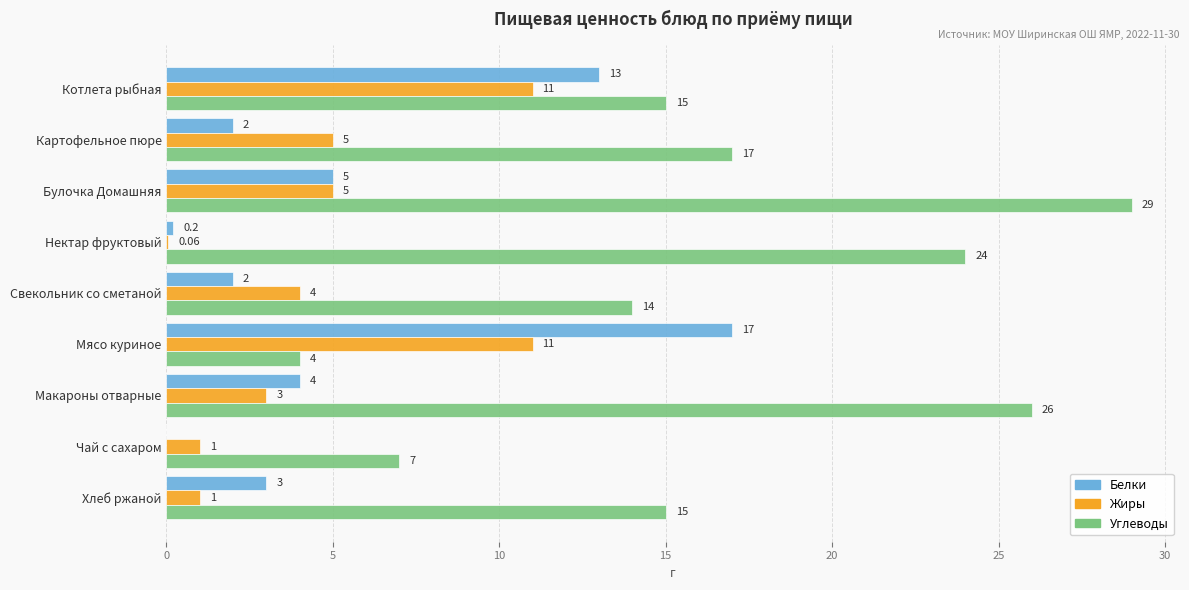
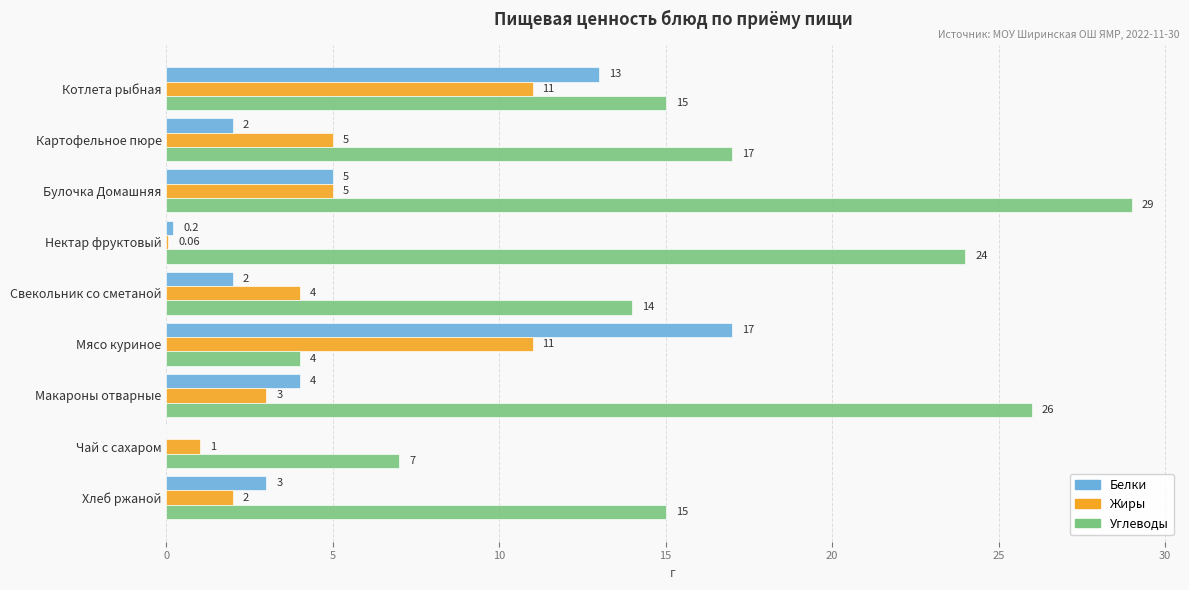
Жиры, Хлеб ржаной: 1 -> 2
